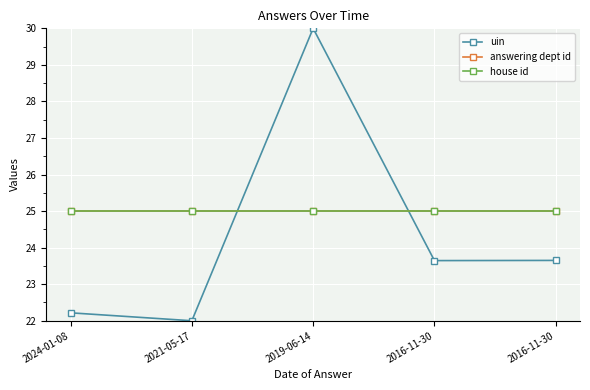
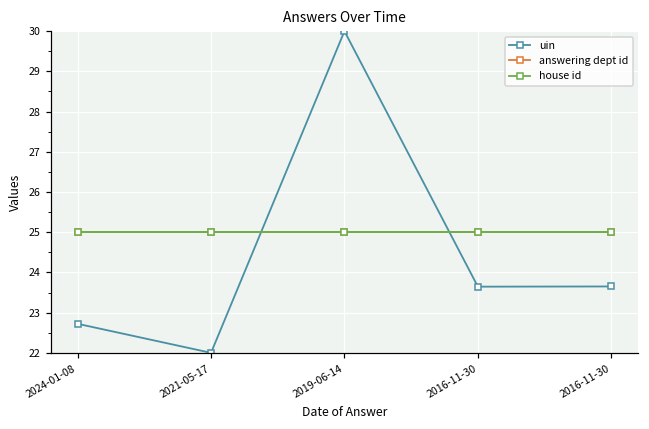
uin, 2024-01-08: 22.2 -> 22.7
